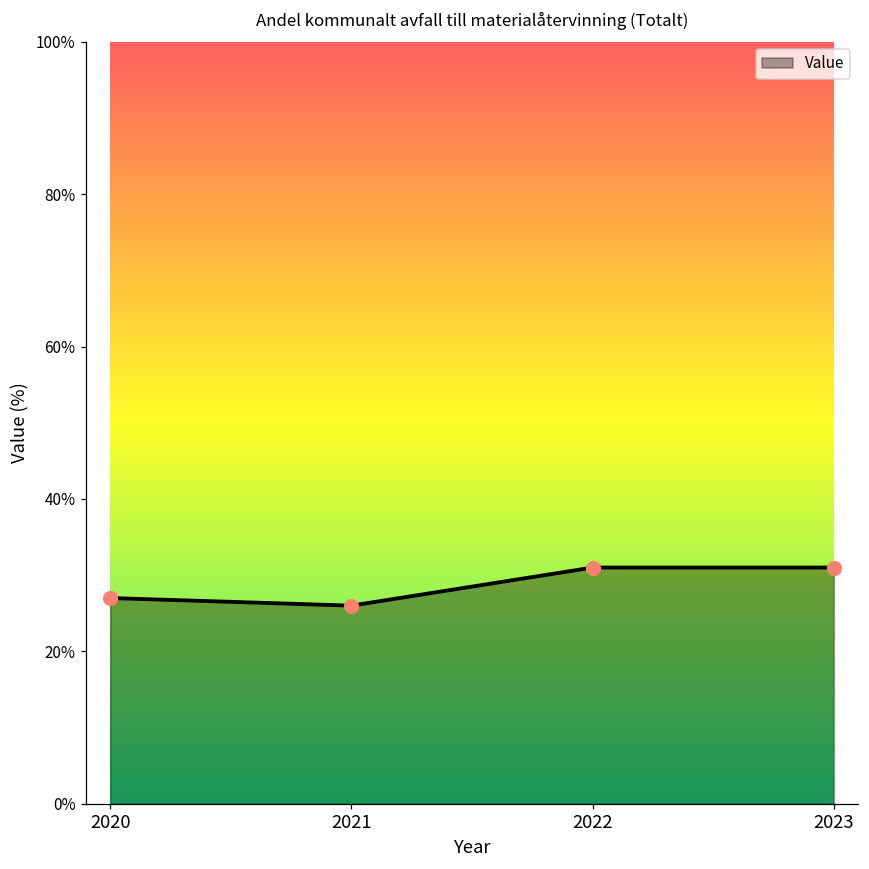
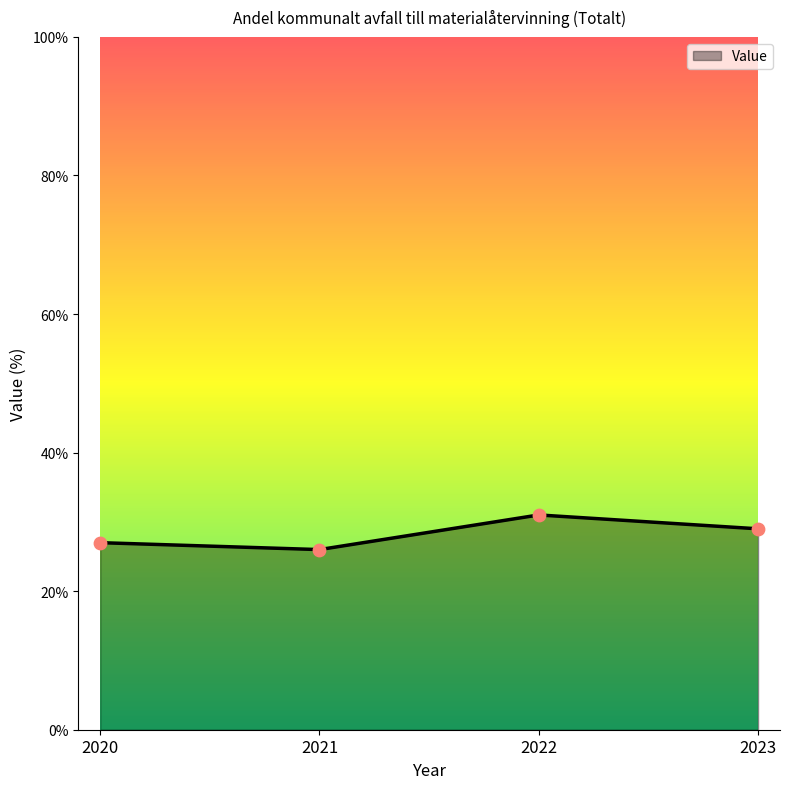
2023: 31% -> 29%
